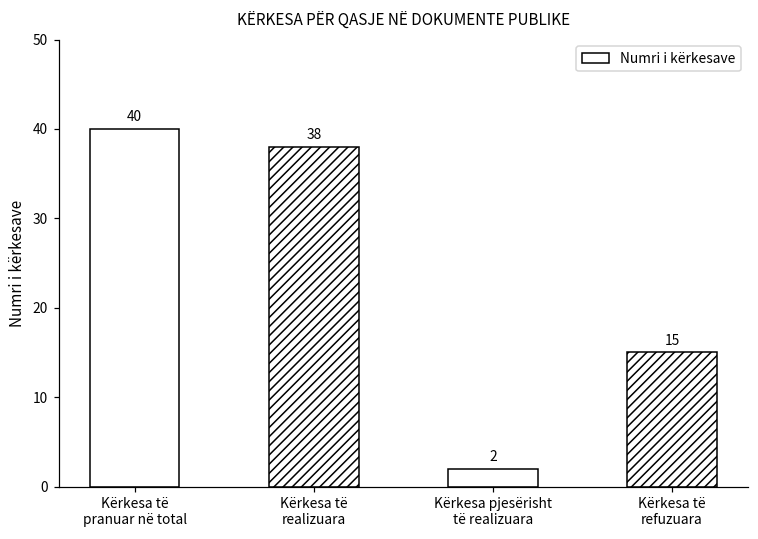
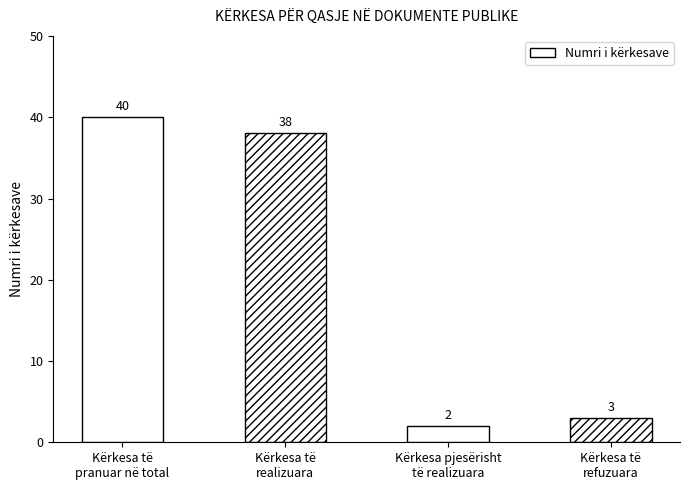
Kërkesa të refuzuara: 15 -> 3
